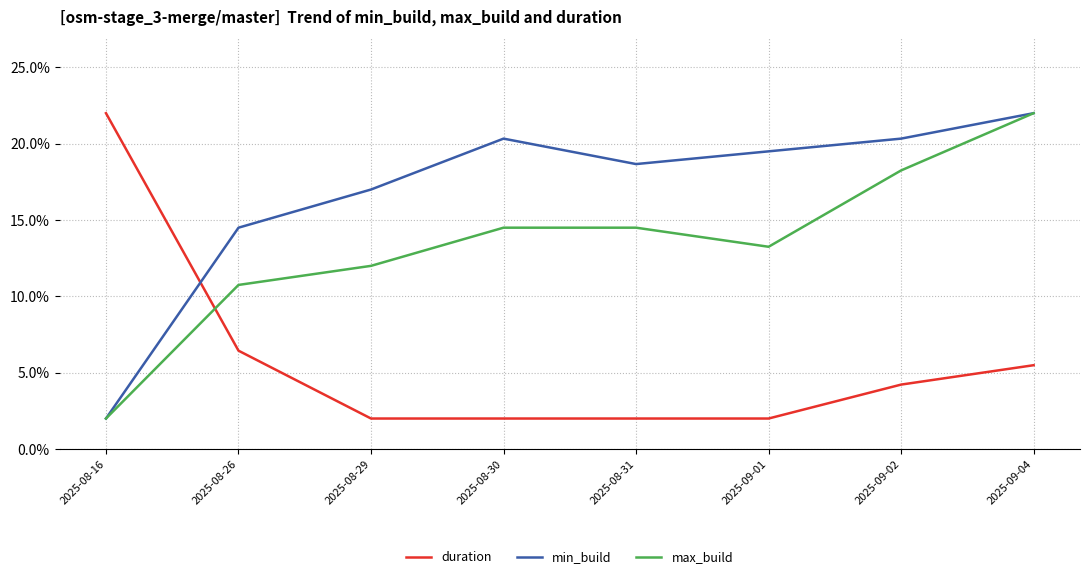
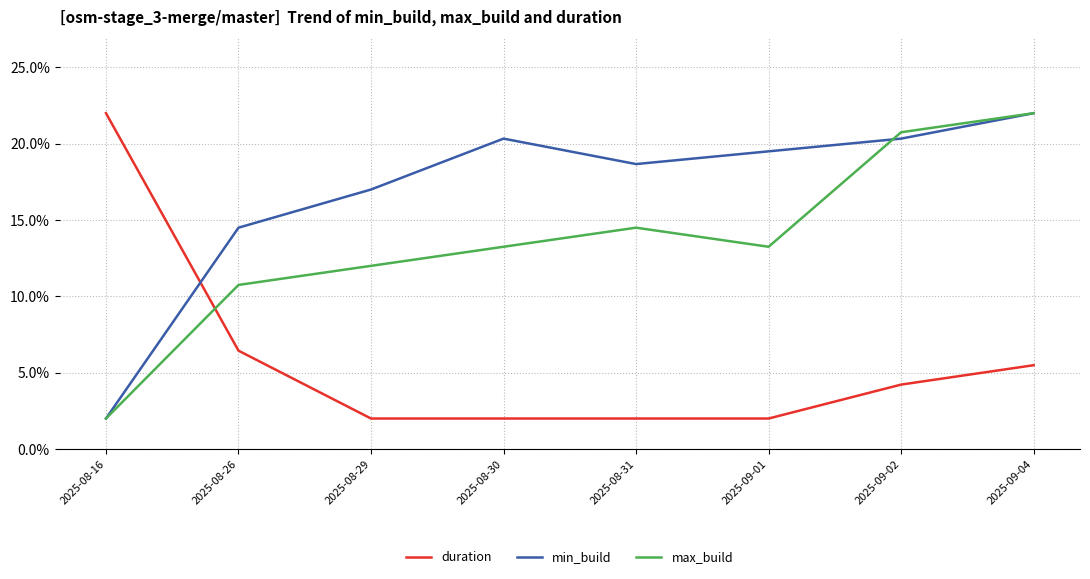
max_build, 2025-08-30: 14.5% -> 13.3%
max_build, 2025-09-02: 18.3% -> 20.8%
